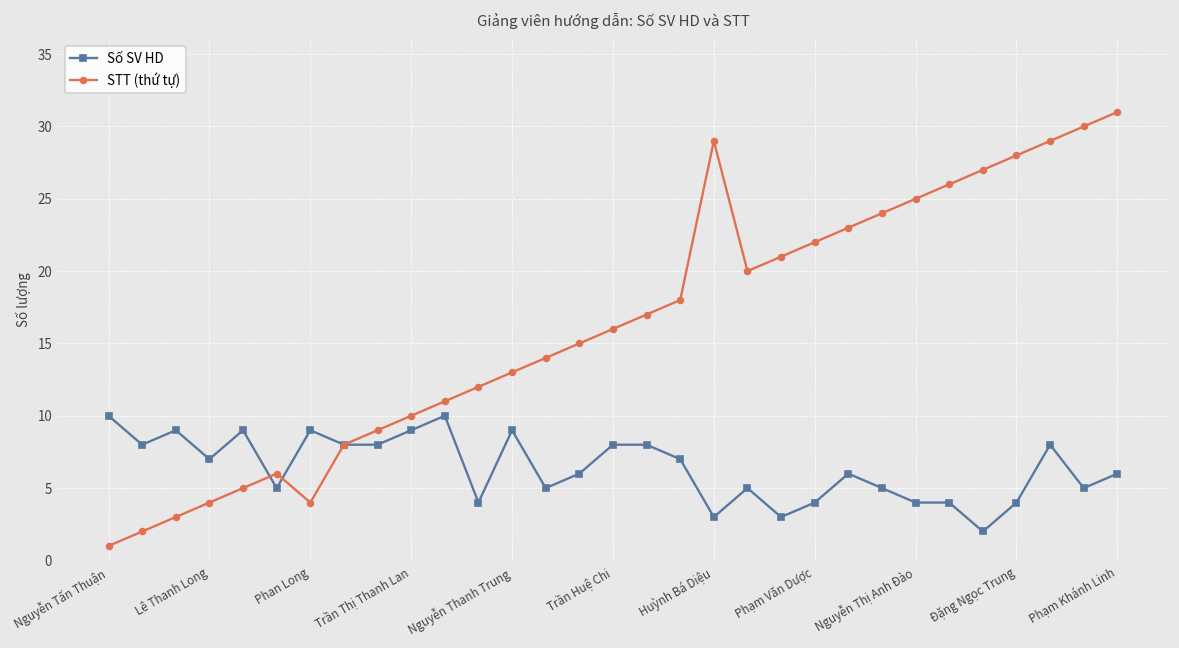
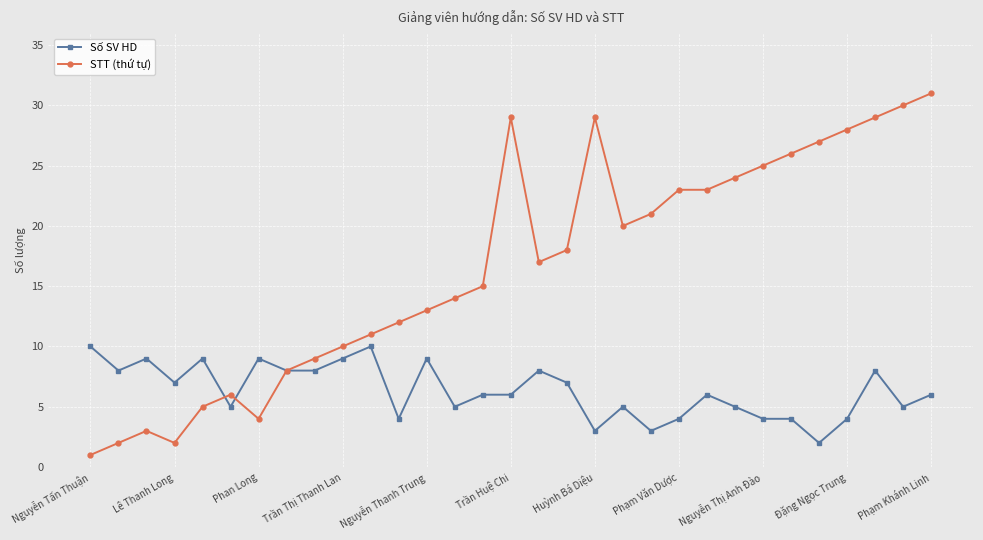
STT (thứ tự), Lê Thanh Long: 4 -> 2
Số SV HD, Trần Huệ Chi: 8 -> 6
STT (thứ tự), Trần Huệ Chi: 16 -> 29
STT (thứ tự), Phạm Văn Dược: 22 -> 23
